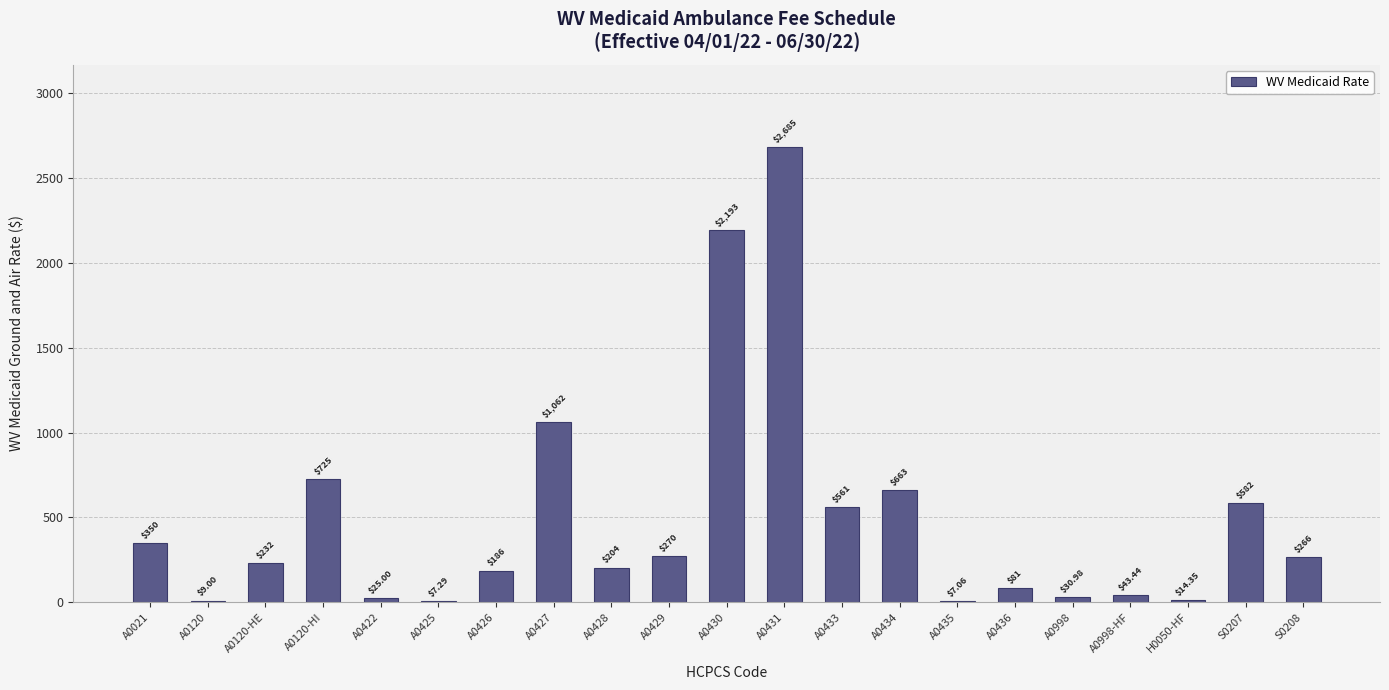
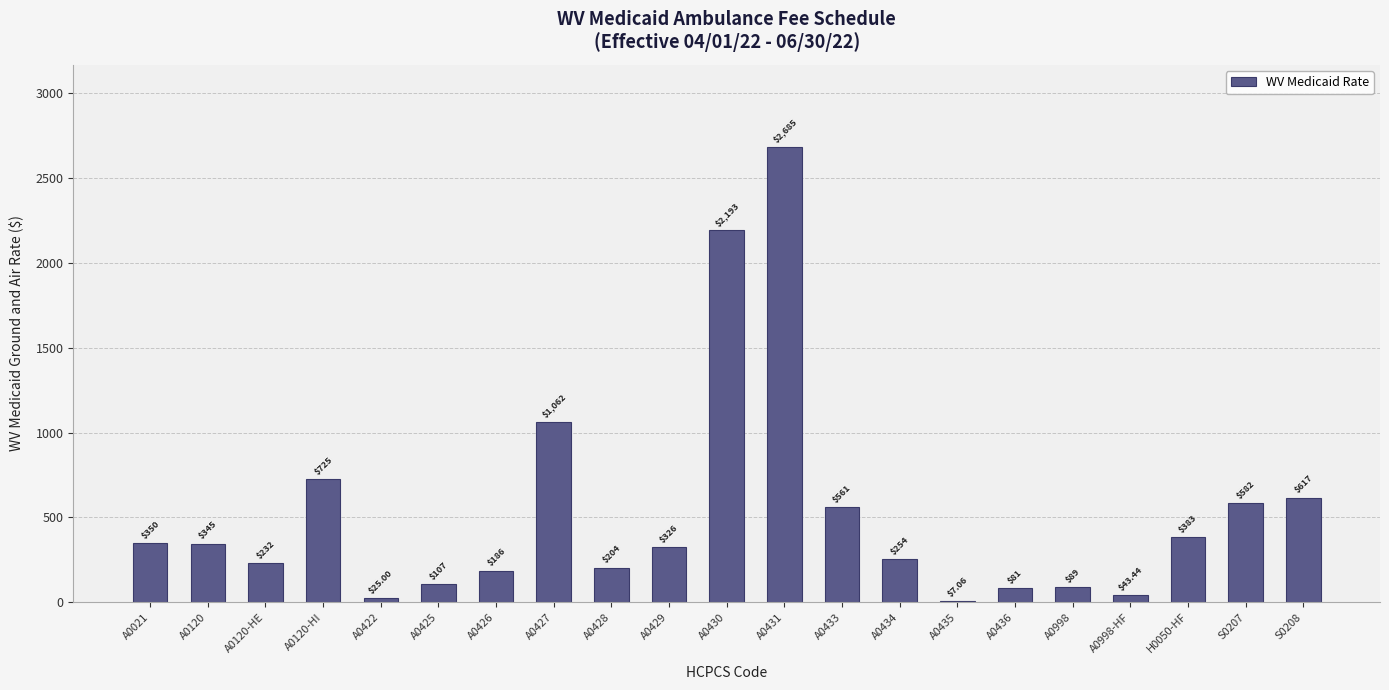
A0120: $9.00 -> $345
A0425: $7.29 -> $107
A0429: $270 -> $326
A0434: $663 -> $254
A0998: $30.98 -> $89
H0050-HF: $14.35 -> $383
S0208: $266 -> $617
